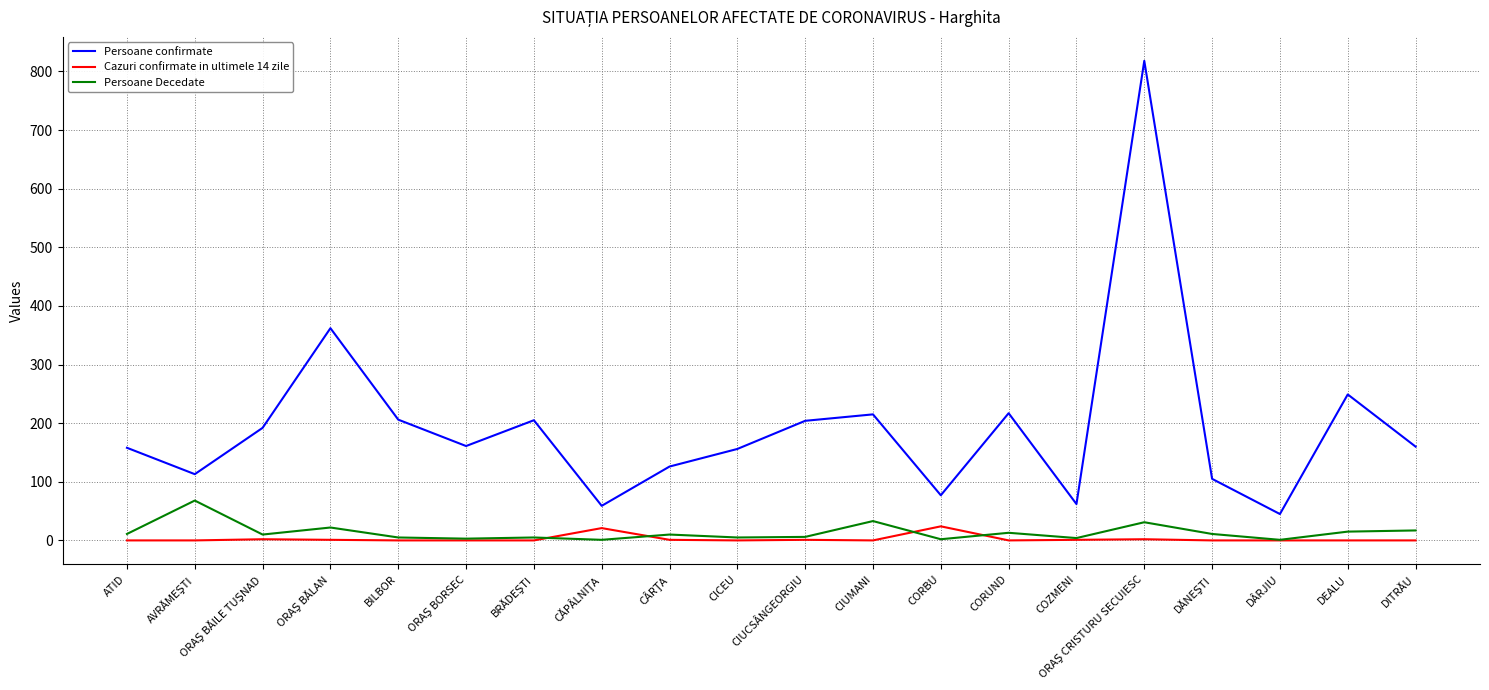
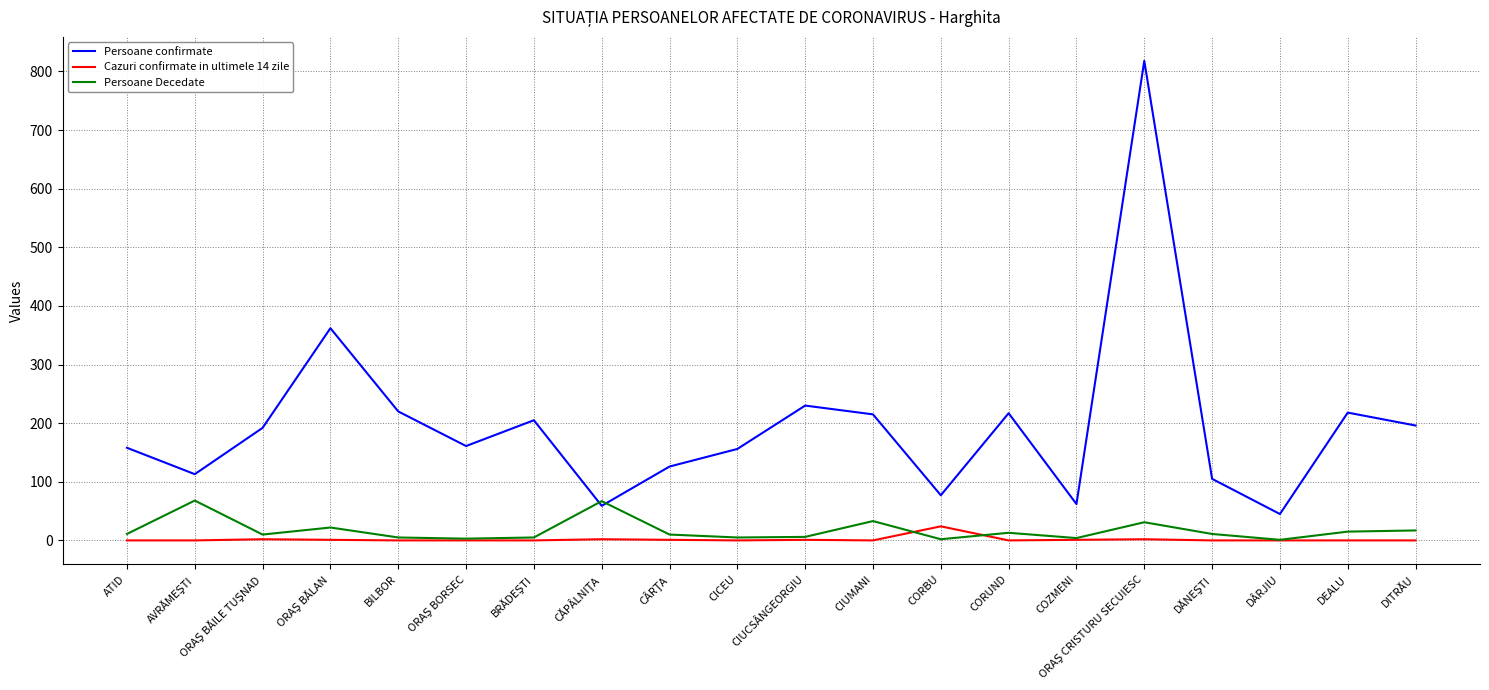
Persoane confirmate, BILBOR: 210 -> 220
Cazuri confirmate in ultimele 14 zile, CĂPÂLNIŢA: 20 -> 0
Persoane Decedate, CĂPÂLNIŢA: 0 -> 70
Persoane confirmate, CIUCSÂNGEORGIU: 200 -> 230
Persoane confirmate, DEALU: 250 -> 220
Persoane confirmate, DITRĂU: 160 -> 200
